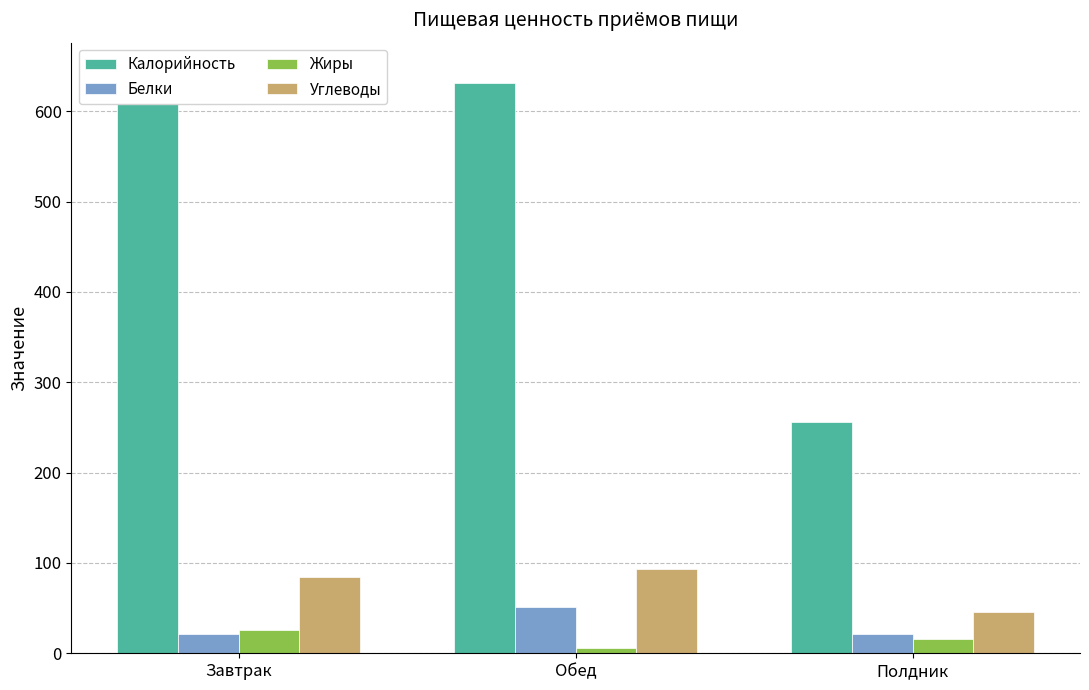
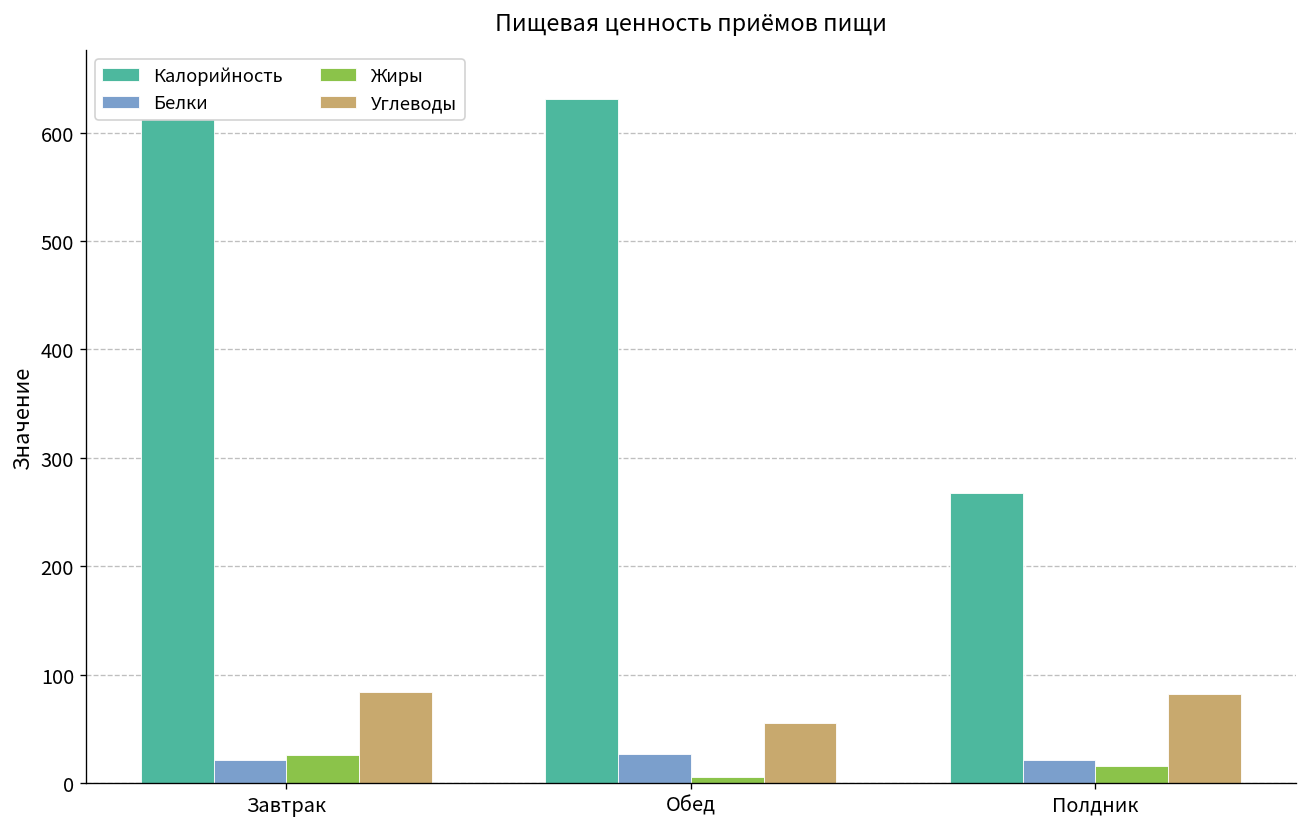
Белки, Обед: 50 -> 30
Углеводы, Обед: 90 -> 50
Калорийность, Полдник: 260 -> 270
Углеводы, Полдник: 50 -> 80
